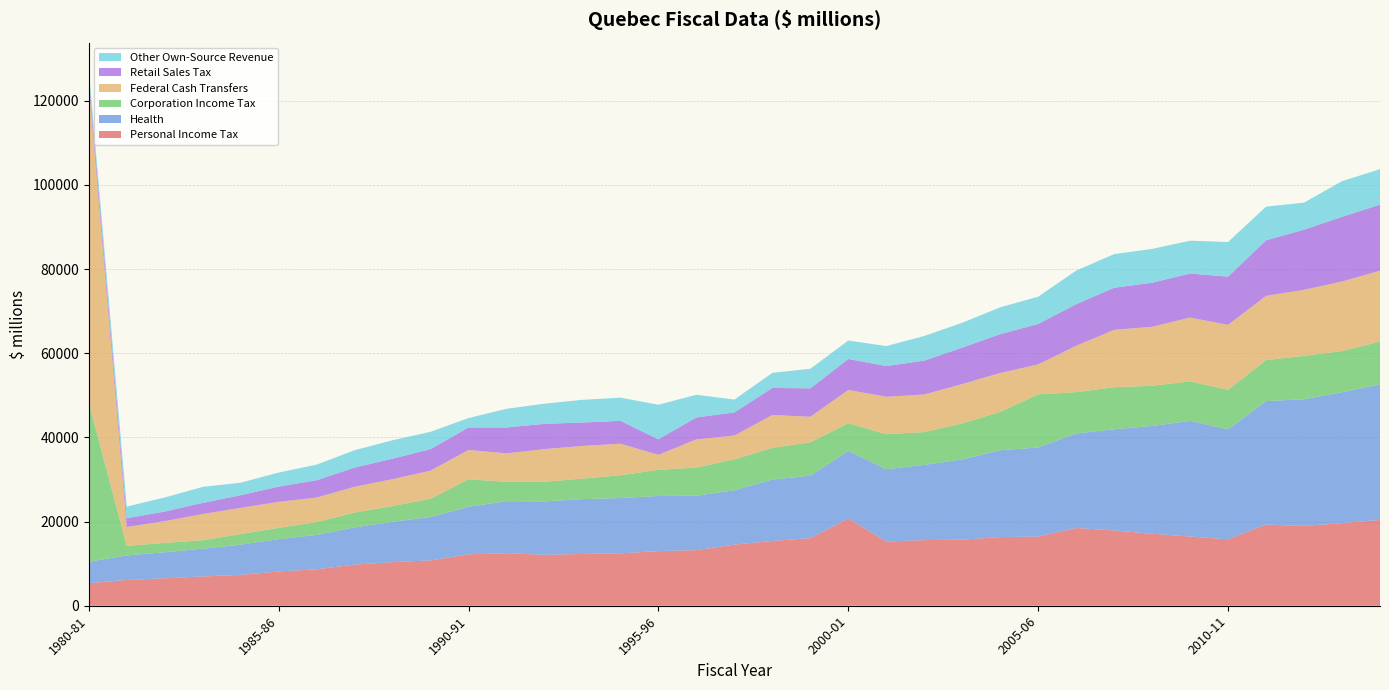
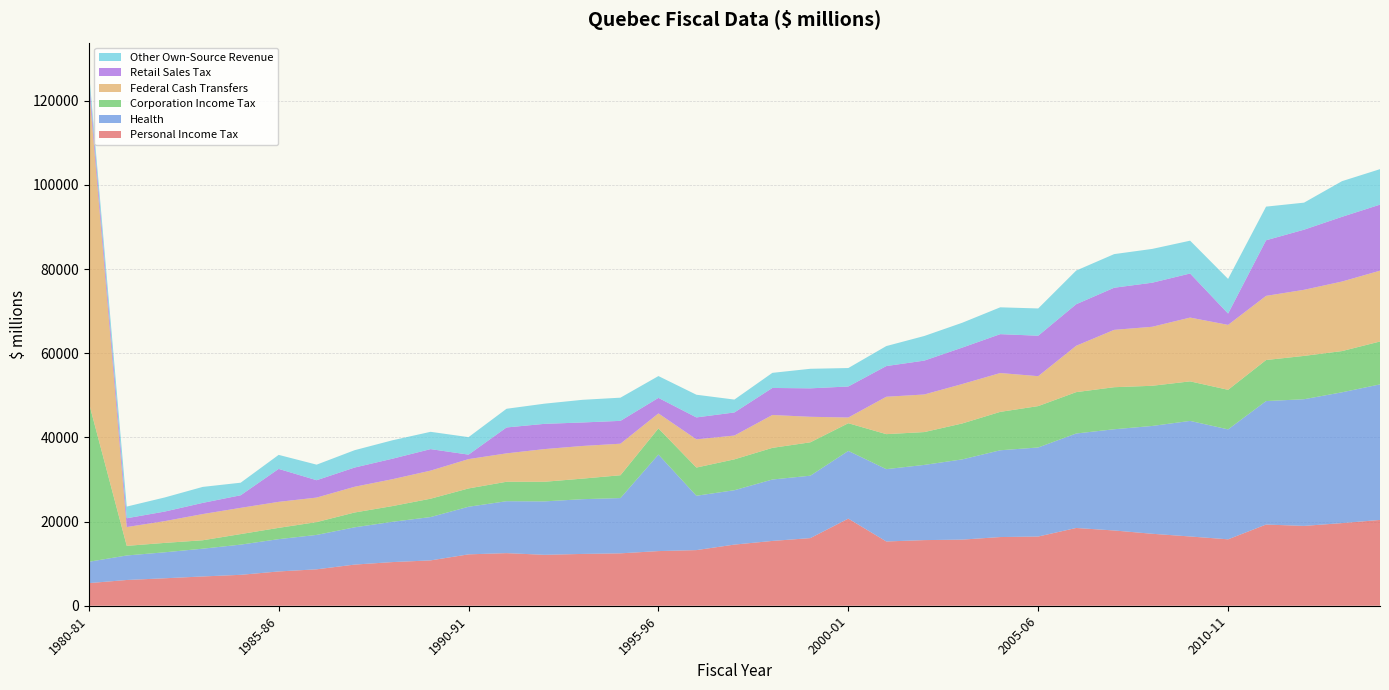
Retail Sales Tax, 1985-86: 4000 -> 8000
Corporation Income Tax, 1990-91: 7000 -> 4000
Retail Sales Tax, 1990-91: 5000 -> 1000
Other Own-Source Revenue, 1990-91: 2000 -> 4000
Health, 1995-96: 13000 -> 23000
Other Own-Source Revenue, 1995-96: 8000 -> 5000
Federal Cash Transfers, 2000-01: 8000 -> 1000
Corporation Income Tax, 2005-06: 13000 -> 10000
Retail Sales Tax, 2010-11: 11000 -> 3000
